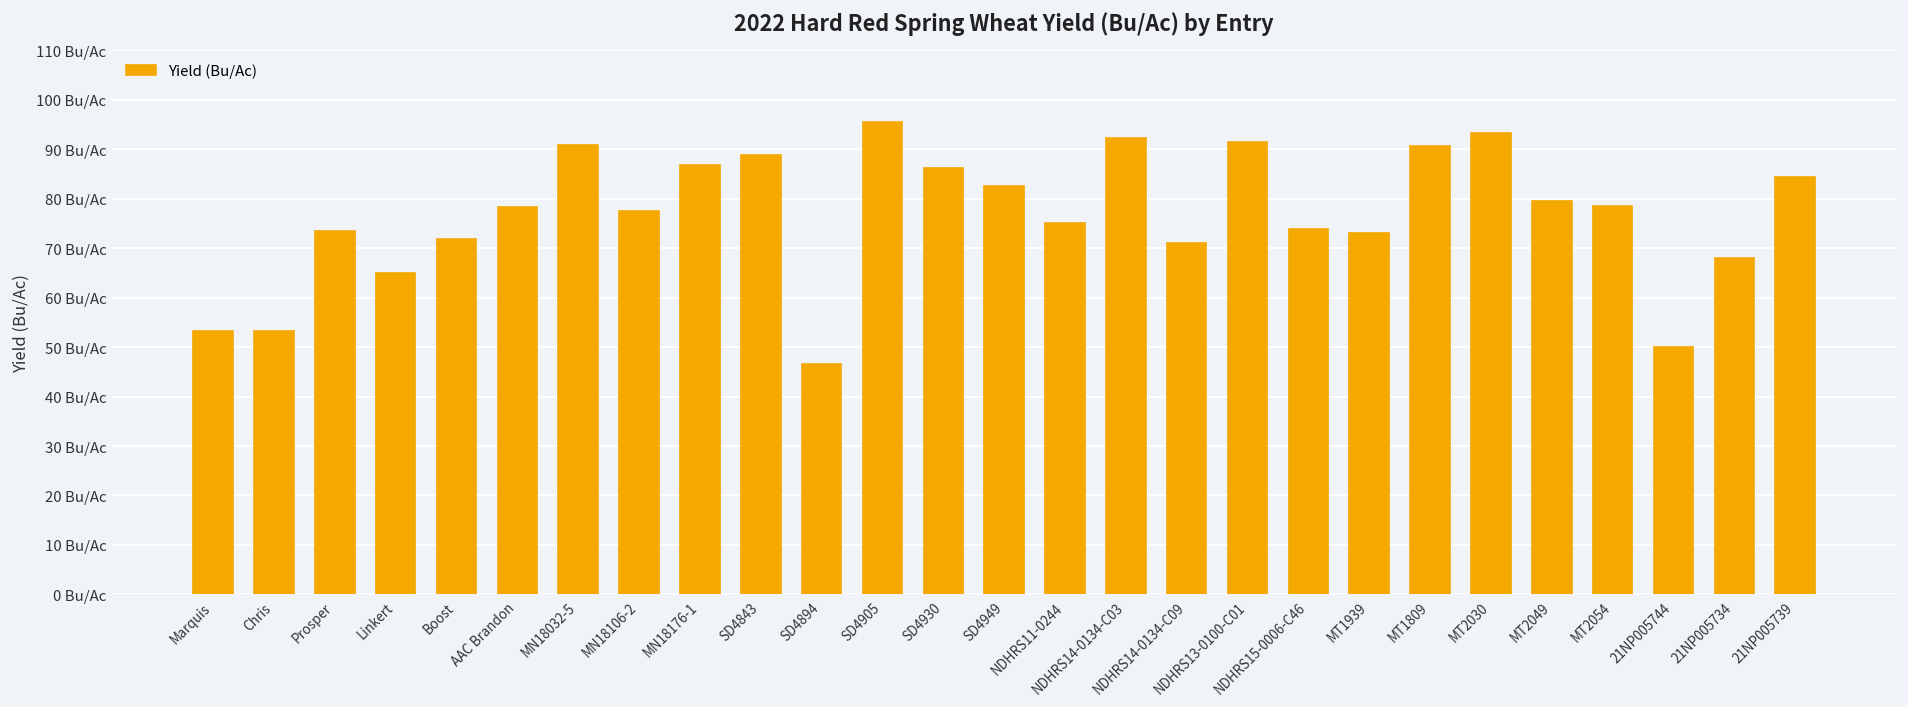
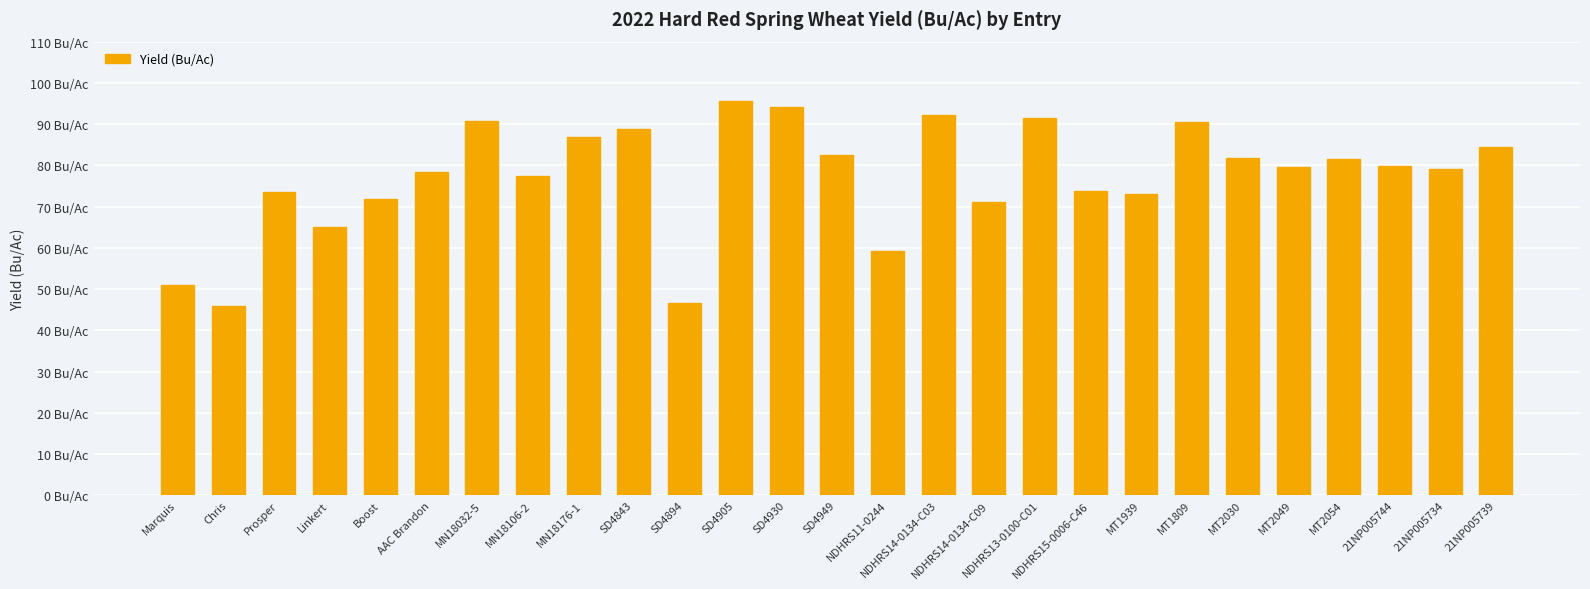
Marquis: 53 Bu/Ac -> 51 Bu/Ac
Chris: 53 Bu/Ac -> 46 Bu/Ac
SD4930: 86 Bu/Ac -> 94 Bu/Ac
NDHRS11-0244: 75 Bu/Ac -> 59 Bu/Ac
MT2030: 93 Bu/Ac -> 82 Bu/Ac
MT2054: 79 Bu/Ac -> 82 Bu/Ac
21NP005744: 50 Bu/Ac -> 80 Bu/Ac
21NP005734: 68 Bu/Ac -> 79 Bu/Ac
